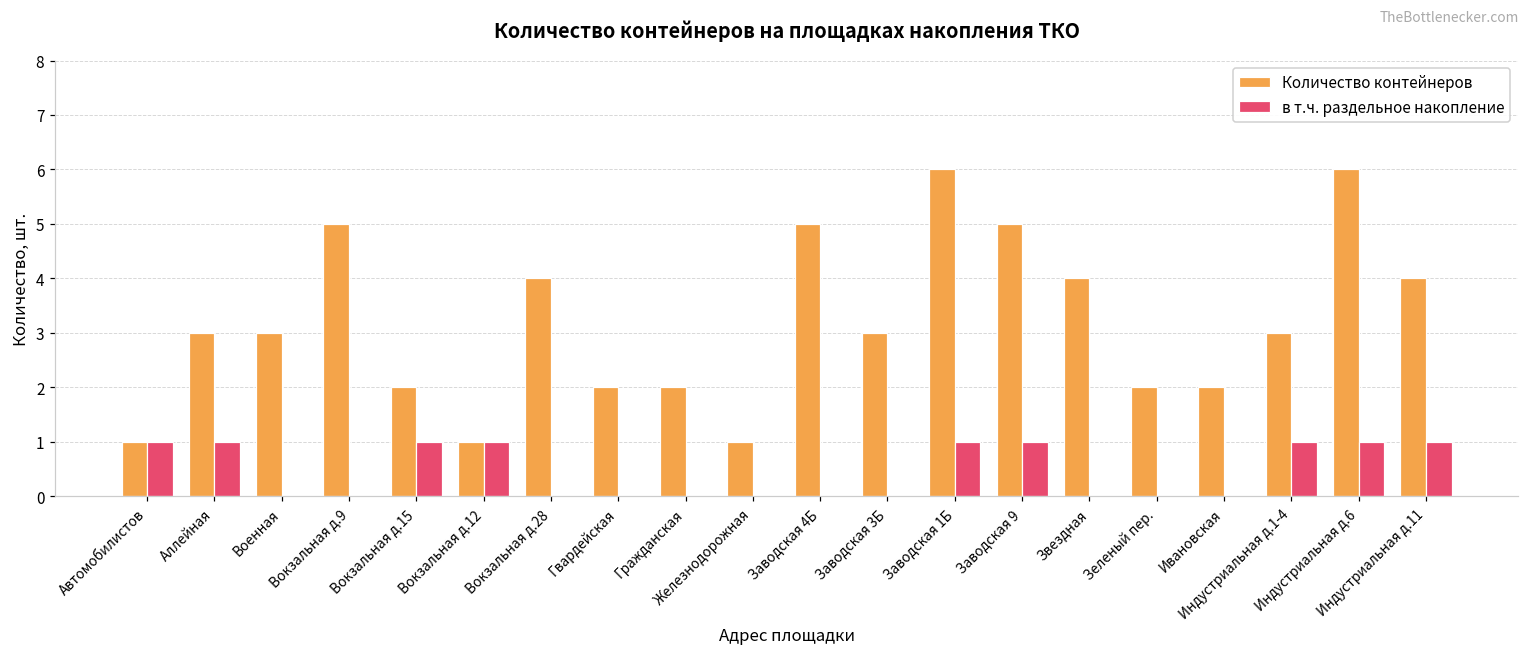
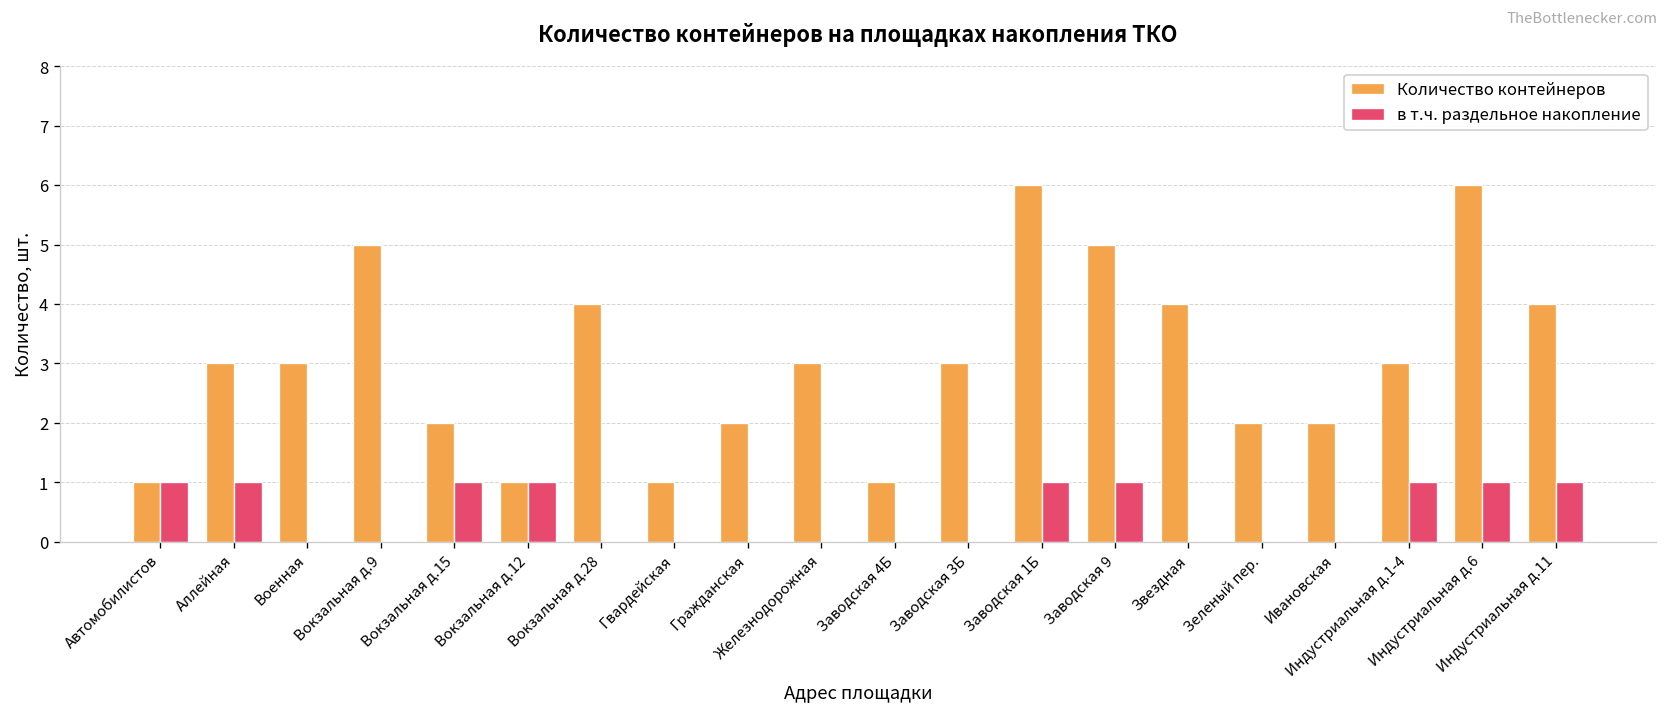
Количество контейнеров, Гвардейская: 2 -> 1
Количество контейнеров, Железнодорожная: 1 -> 3
Количество контейнеров, Заводская 4Б: 5 -> 1
